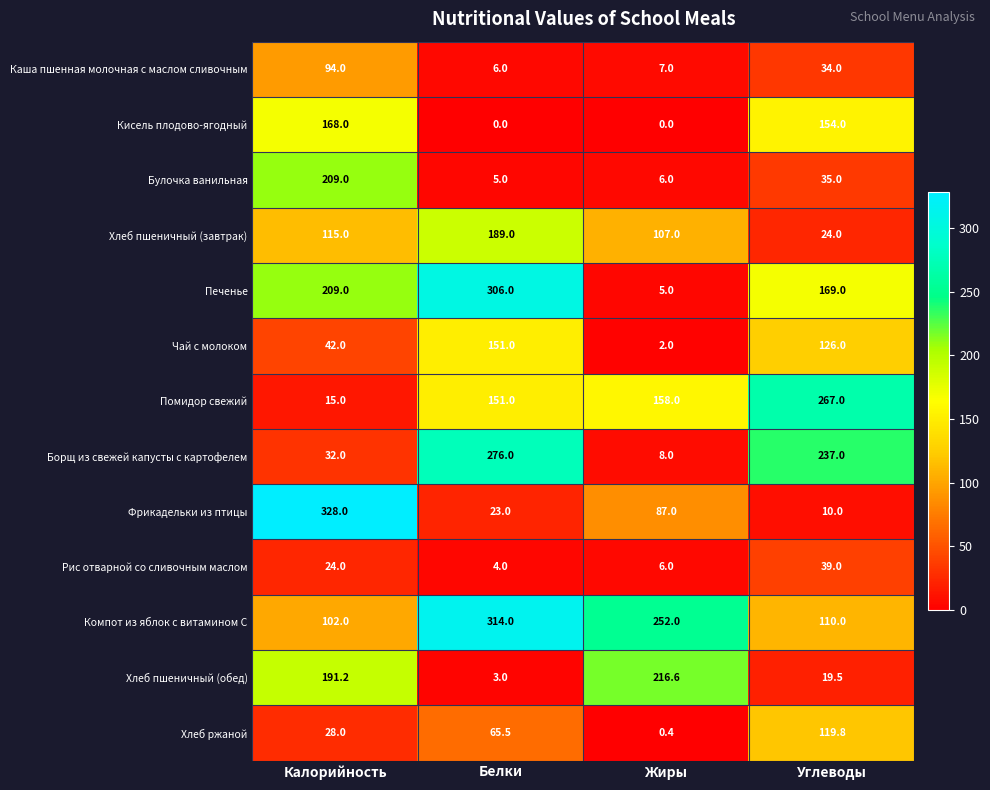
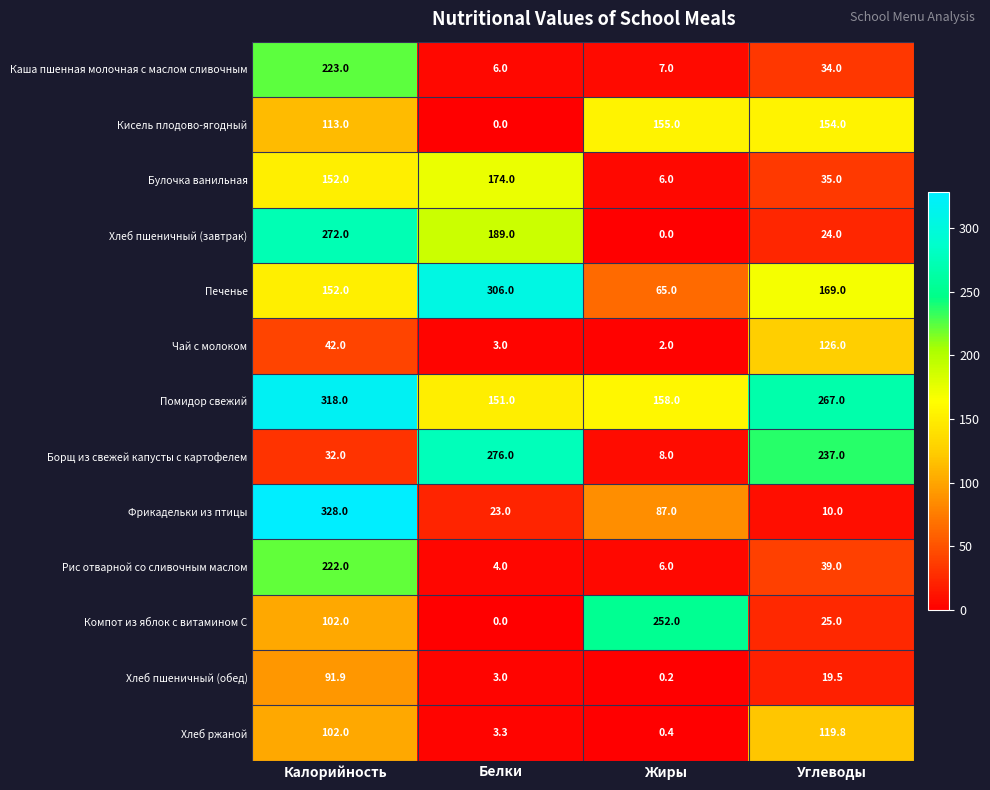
Каша пшенная молочная с маслом сливочным, Калорийность: 94.0 -> 223.0
Кисель плодово-ягодный, Калорийность: 168.0 -> 113.0
Кисель плодово-ягодный, Жиры: 0.0 -> 155.0
Булочка ванильная, Калорийность: 209.0 -> 152.0
Булочка ванильная, Белки: 5.0 -> 174.0
Хлеб пшеничный (завтрак), Калорийность: 115.0 -> 272.0
Хлеб пшеничный (завтрак), Жиры: 107.0 -> 0.0
Печенье, Калорийность: 209.0 -> 152.0
Печенье, Жиры: 5.0 -> 65.0
Чай с молоком, Белки: 151.0 -> 3.0
Помидор свежий, Калорийность: 15.0 -> 318.0
Рис отварной со сливочным маслом, Калорийность: 24.0 -> 222.0
Компот из яблок с витамином С, Белки: 314.0 -> 0.0
Компот из яблок с витамином С, Углеводы: 110.0 -> 25.0
Хлеб пшеничный (обед), Калорийность: 191.2 -> 91.9
Хлеб пшеничный (обед), Жиры: 216.6 -> 0.2
Хлеб ржаной, Калорийность: 28.0 -> 102.0
Хлеб ржаной, Белки: 65.5 -> 3.3
